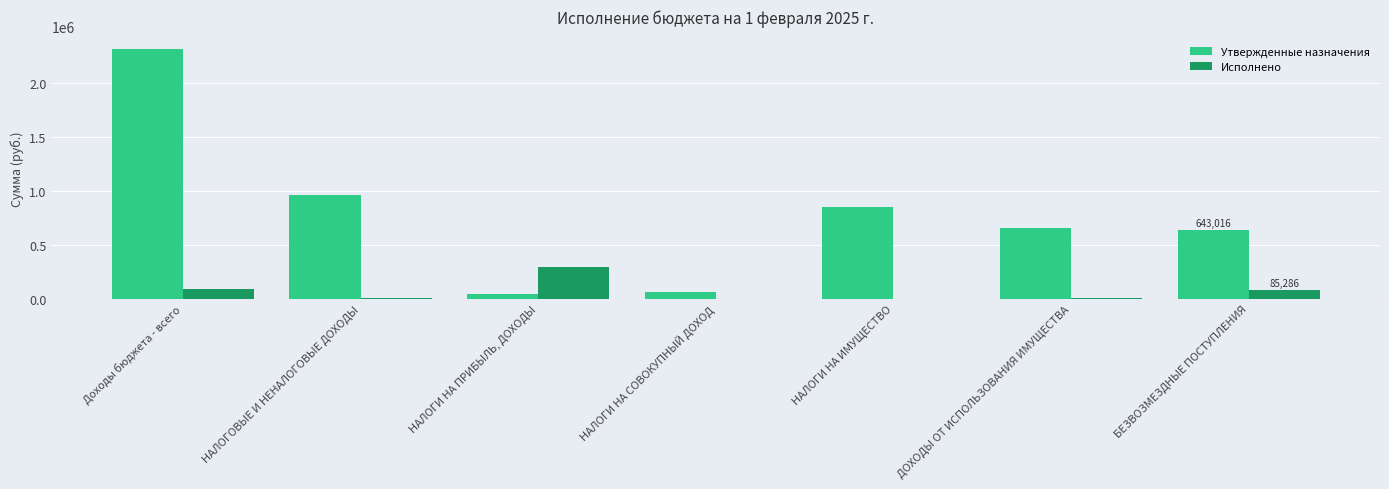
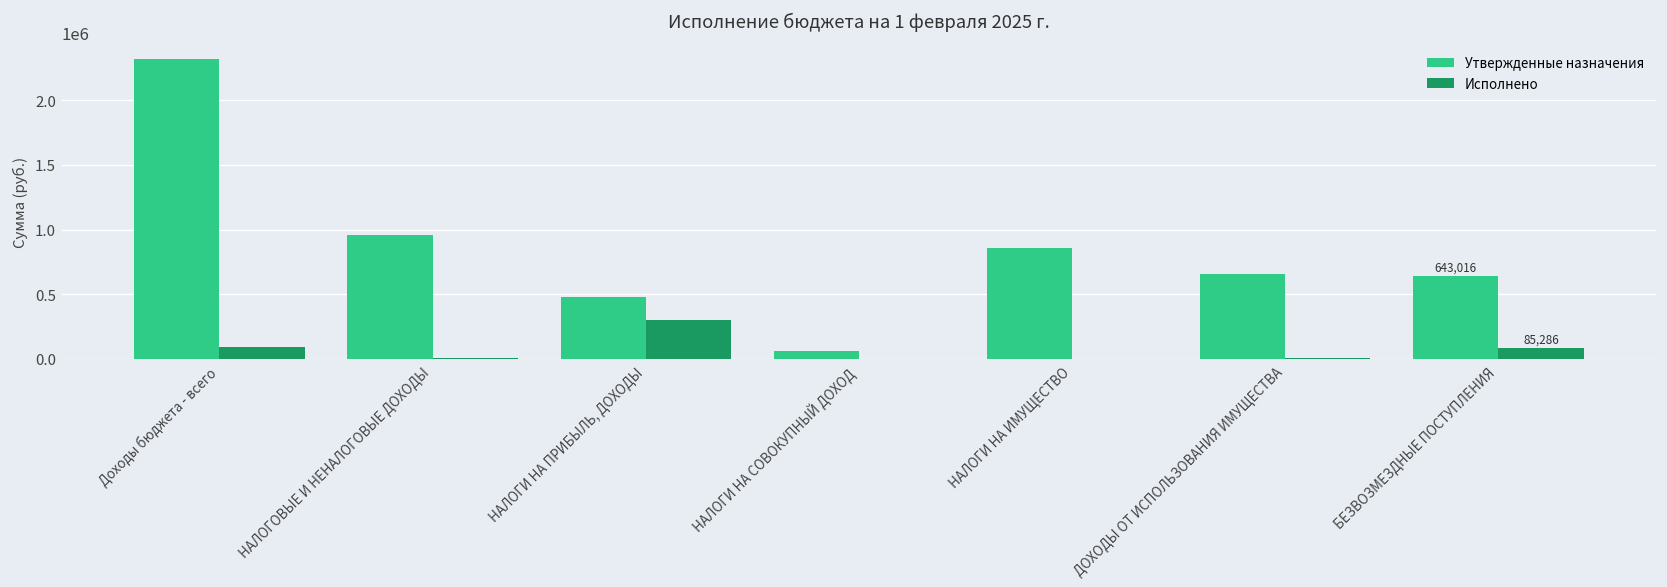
Утвержденные назначения, НАЛОГИ НА ПРИБЫЛЬ, ДОХОДЫ: 40000 -> 480000
